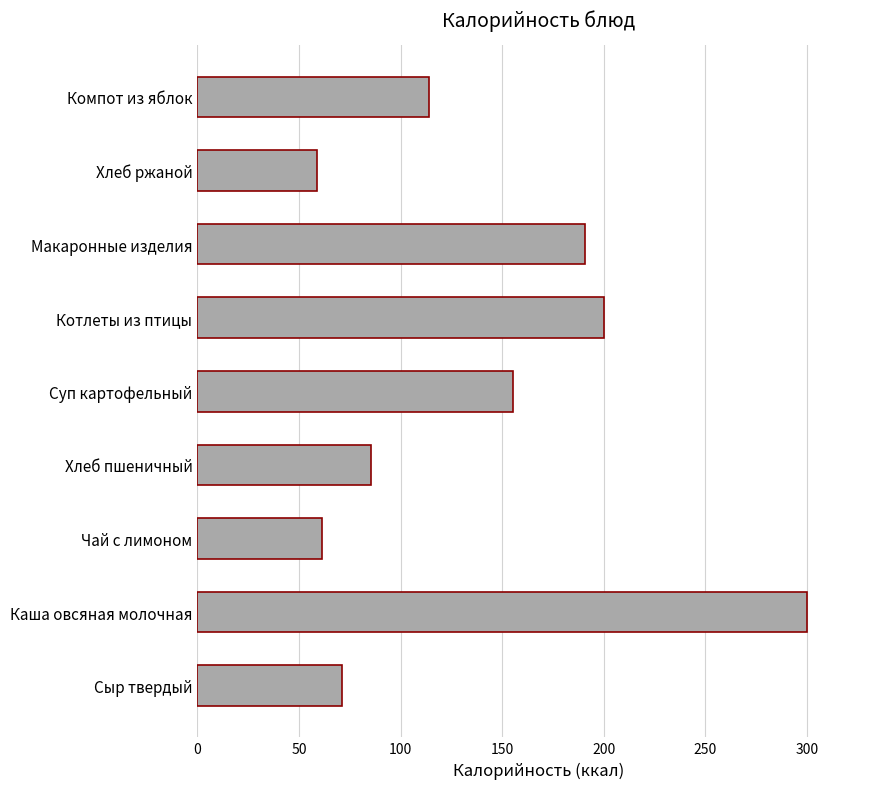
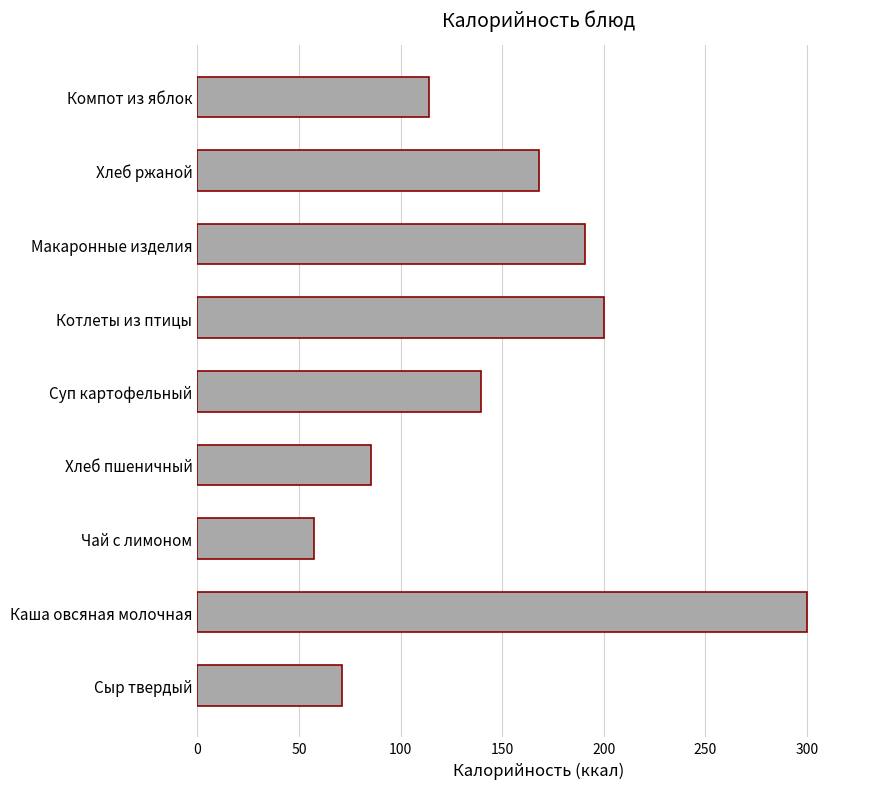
Хлеб ржаной: 59 -> 168
Суп картофельный: 155 -> 140
Чай с лимоном: 62 -> 57
